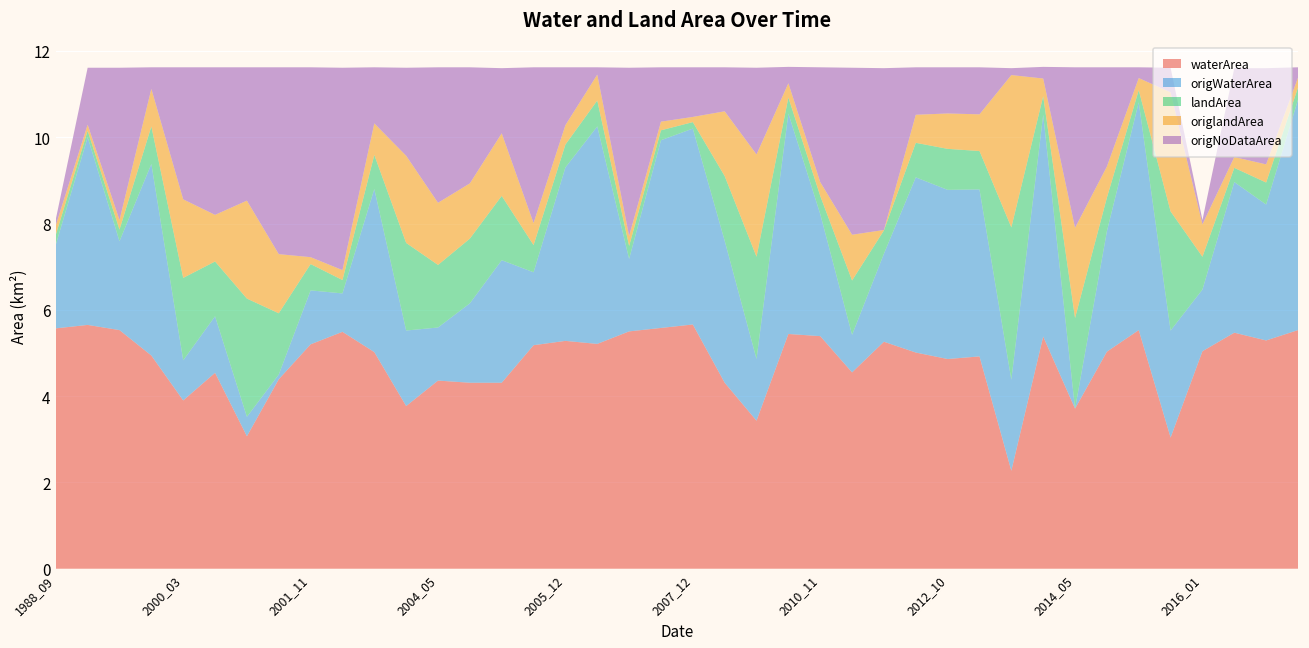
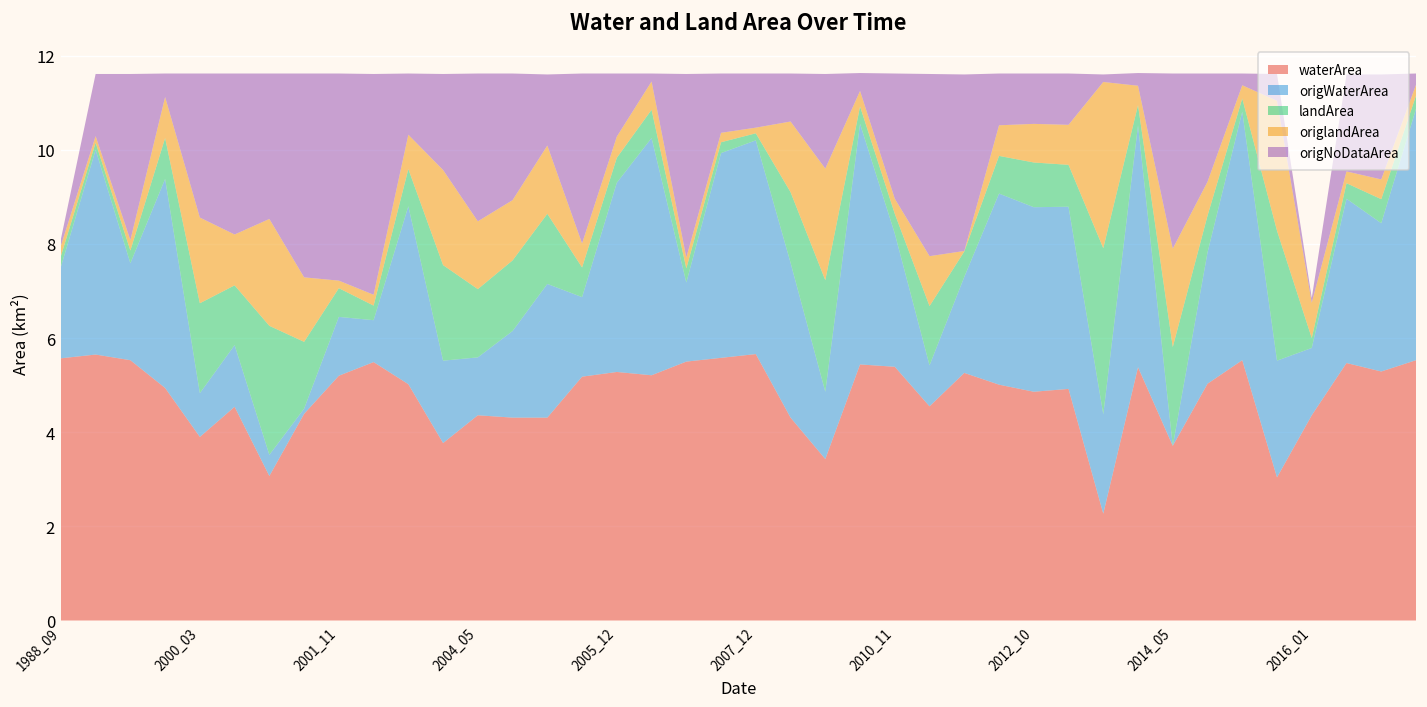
waterArea, 2016_01: 5.0 -> 4.4
landArea, 2016_01: 0.8 -> 0.2
